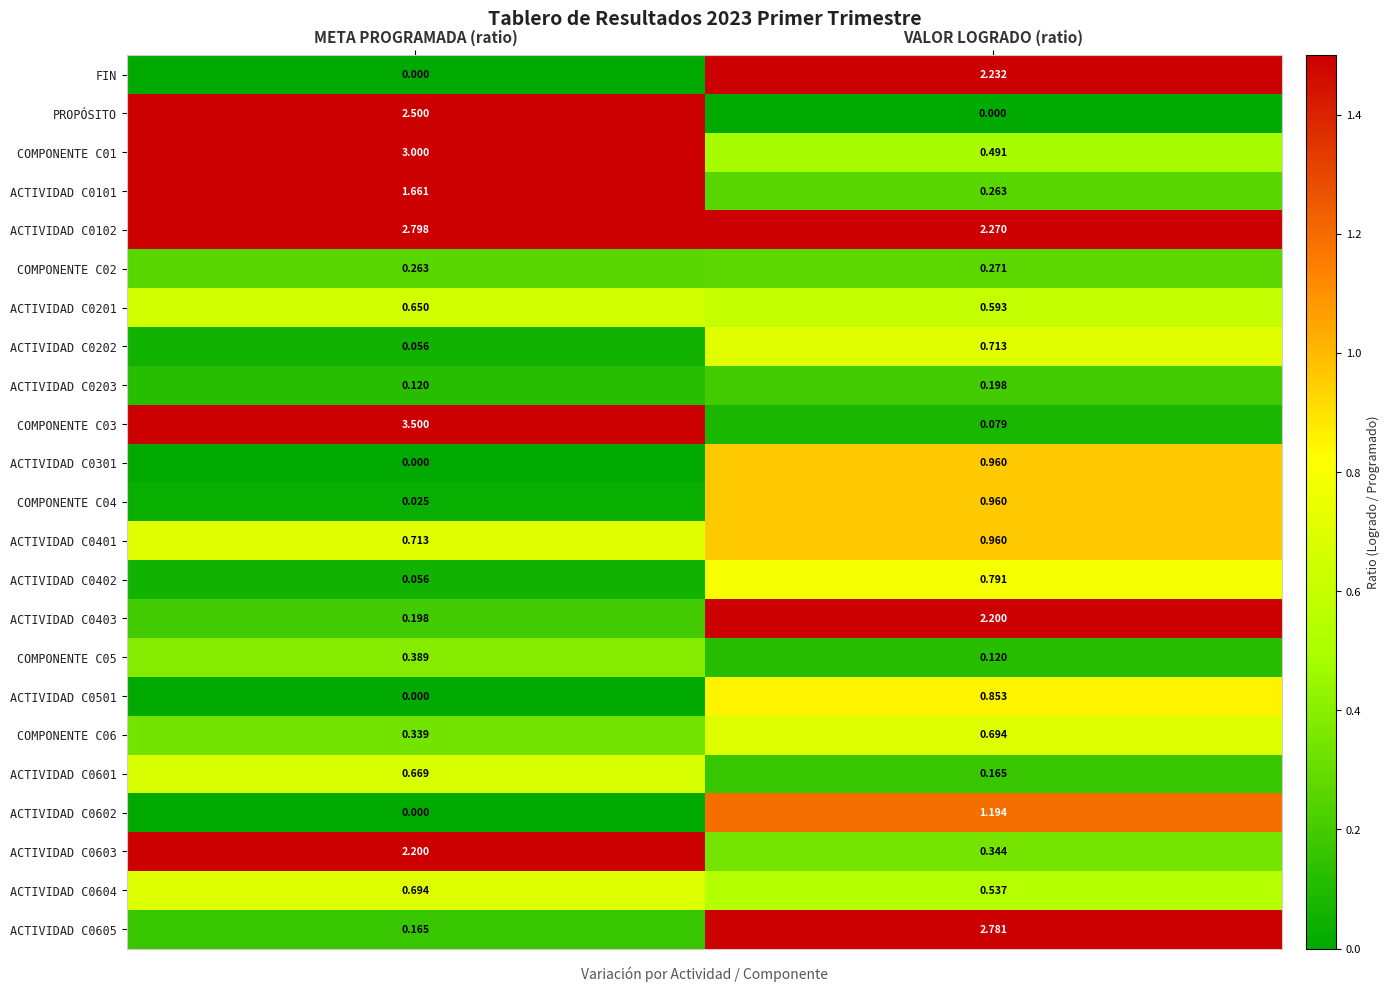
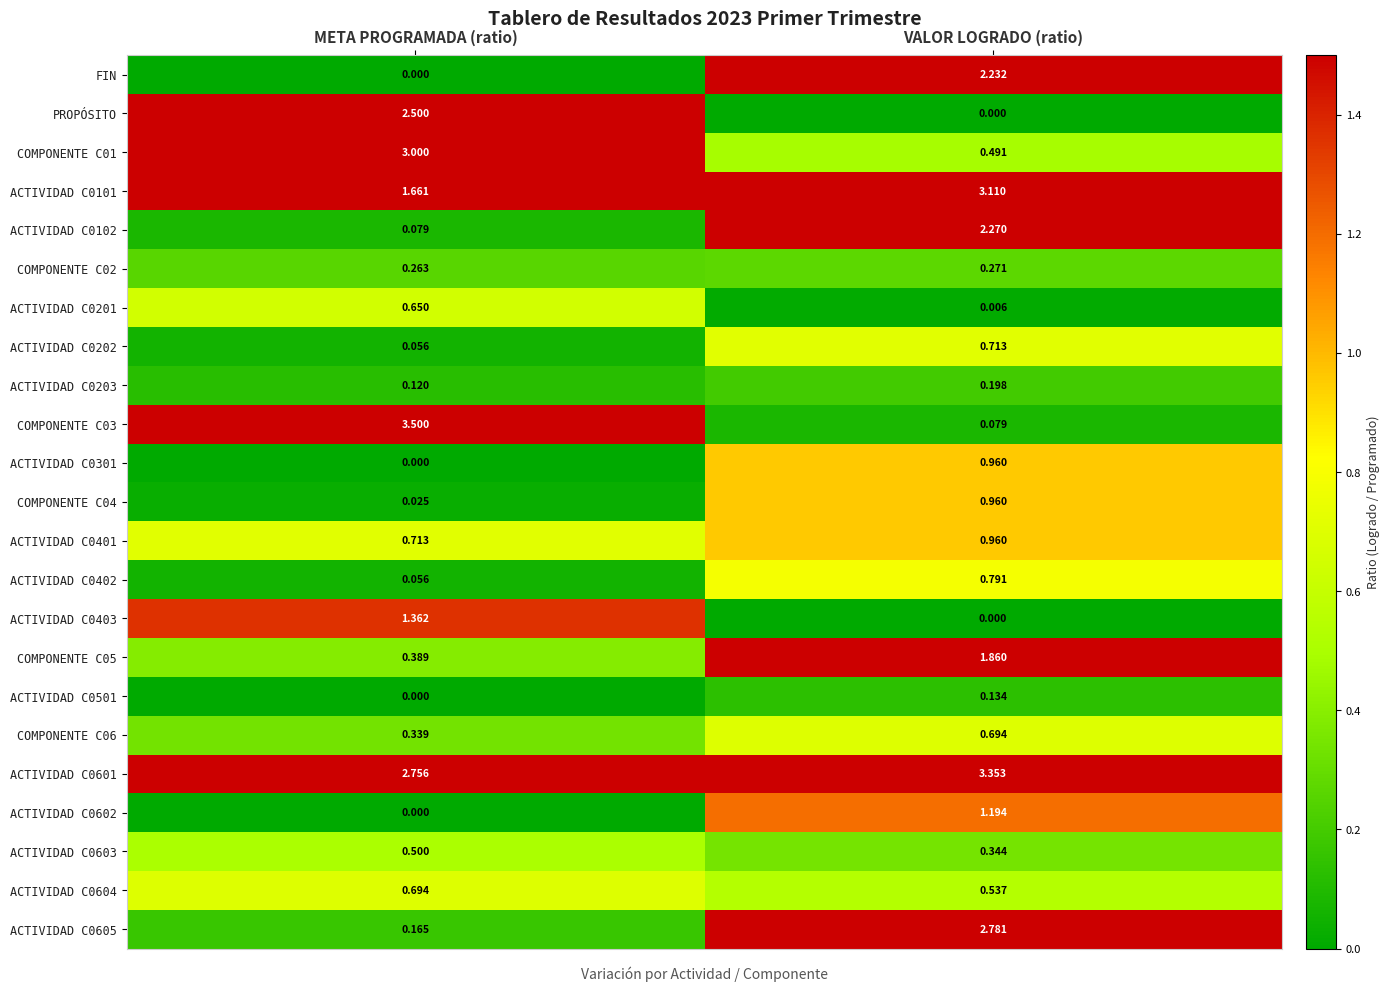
ACTIVIDAD C0101, VALOR LOGRADO (ratio): 0.263 -> 3.110
ACTIVIDAD C0102, META PROGRAMADA (ratio): 2.798 -> 0.079
ACTIVIDAD C0201, VALOR LOGRADO (ratio): 0.593 -> 0.006
ACTIVIDAD C0403, META PROGRAMADA (ratio): 0.198 -> 1.362
ACTIVIDAD C0403, VALOR LOGRADO (ratio): 2.200 -> 0.000
COMPONENTE C05, VALOR LOGRADO (ratio): 0.120 -> 1.860
ACTIVIDAD C0501, VALOR LOGRADO (ratio): 0.853 -> 0.134
ACTIVIDAD C0601, META PROGRAMADA (ratio): 0.669 -> 2.756
ACTIVIDAD C0601, VALOR LOGRADO (ratio): 0.165 -> 3.353
ACTIVIDAD C0603, META PROGRAMADA (ratio): 2.200 -> 0.500
